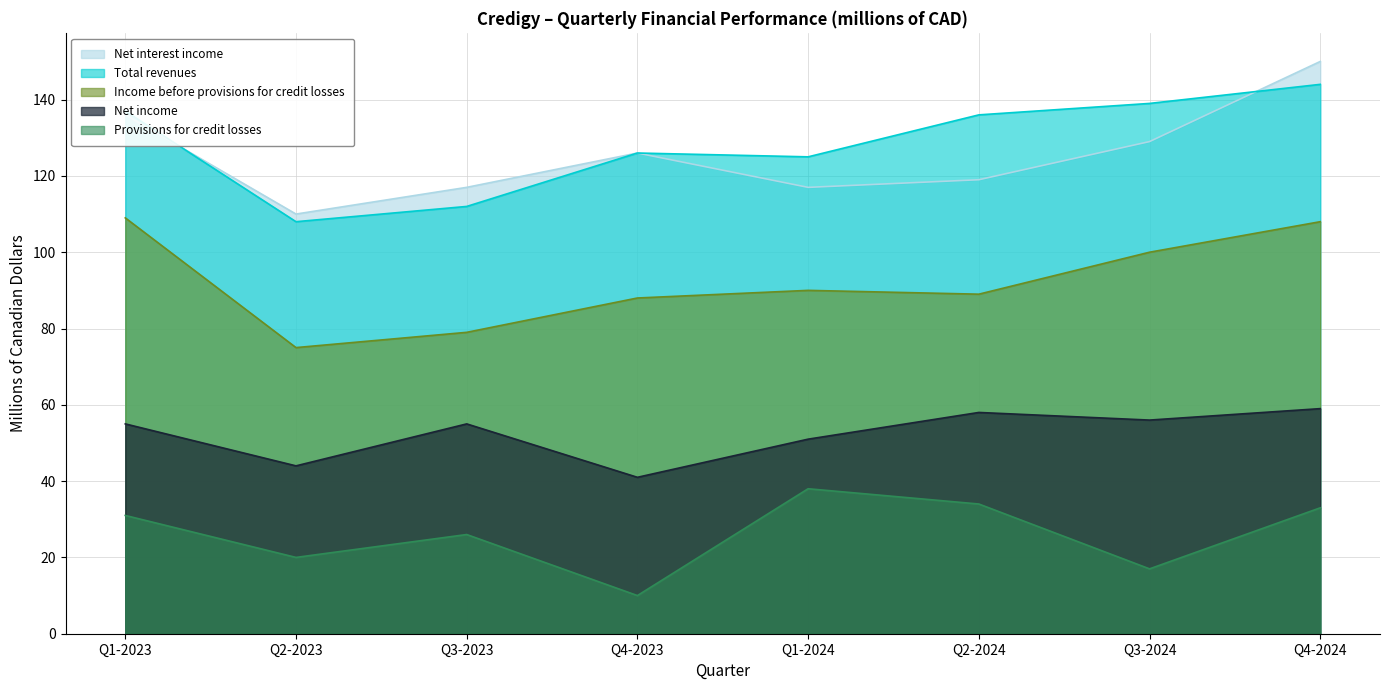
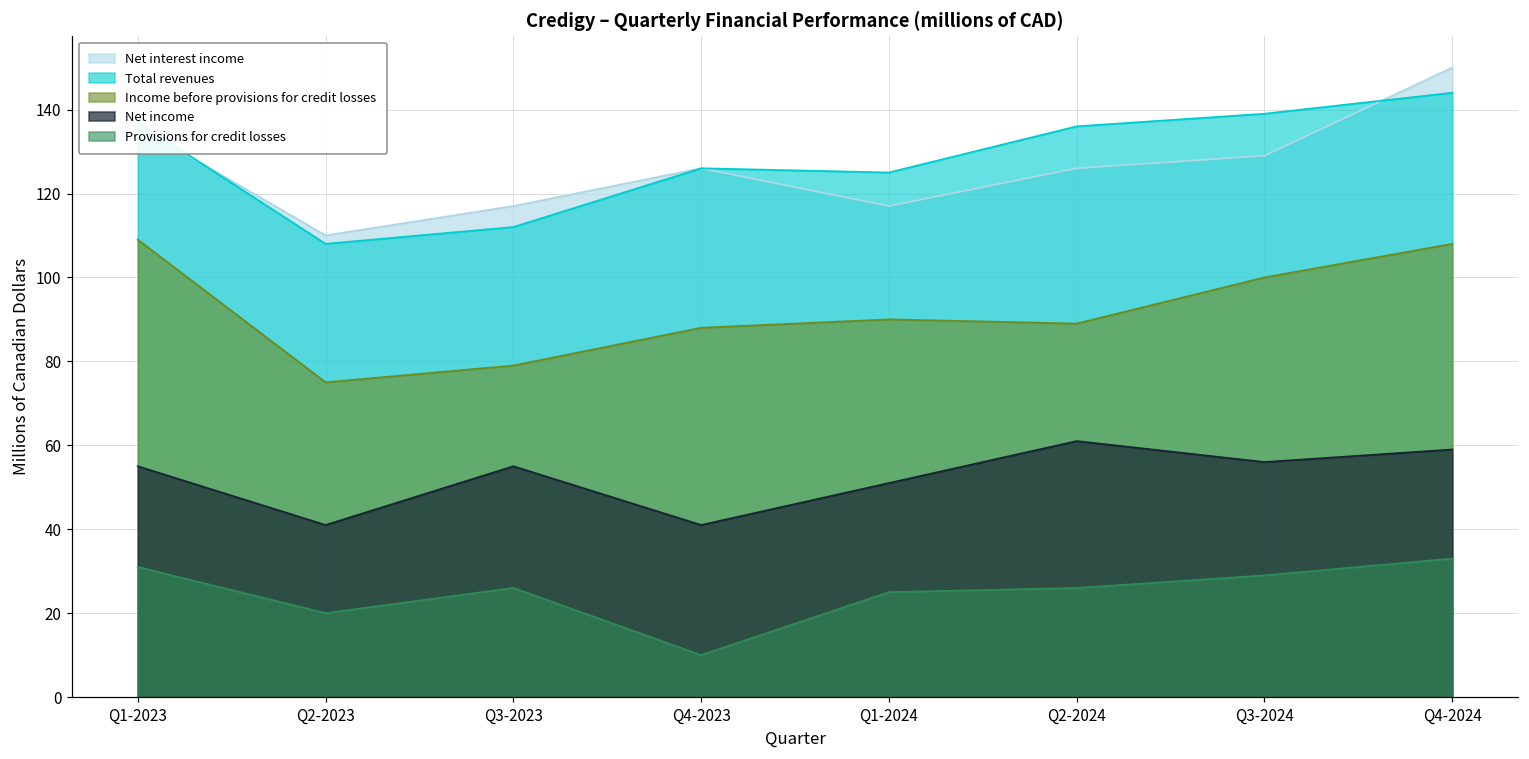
Net income, Q2-2023: 44 -> 41
Provisions for credit losses, Q1-2024: 38 -> 25
Net interest income, Q2-2024: 119 -> 126
Net income, Q2-2024: 58 -> 61
Provisions for credit losses, Q2-2024: 34 -> 26
Provisions for credit losses, Q3-2024: 17 -> 29
